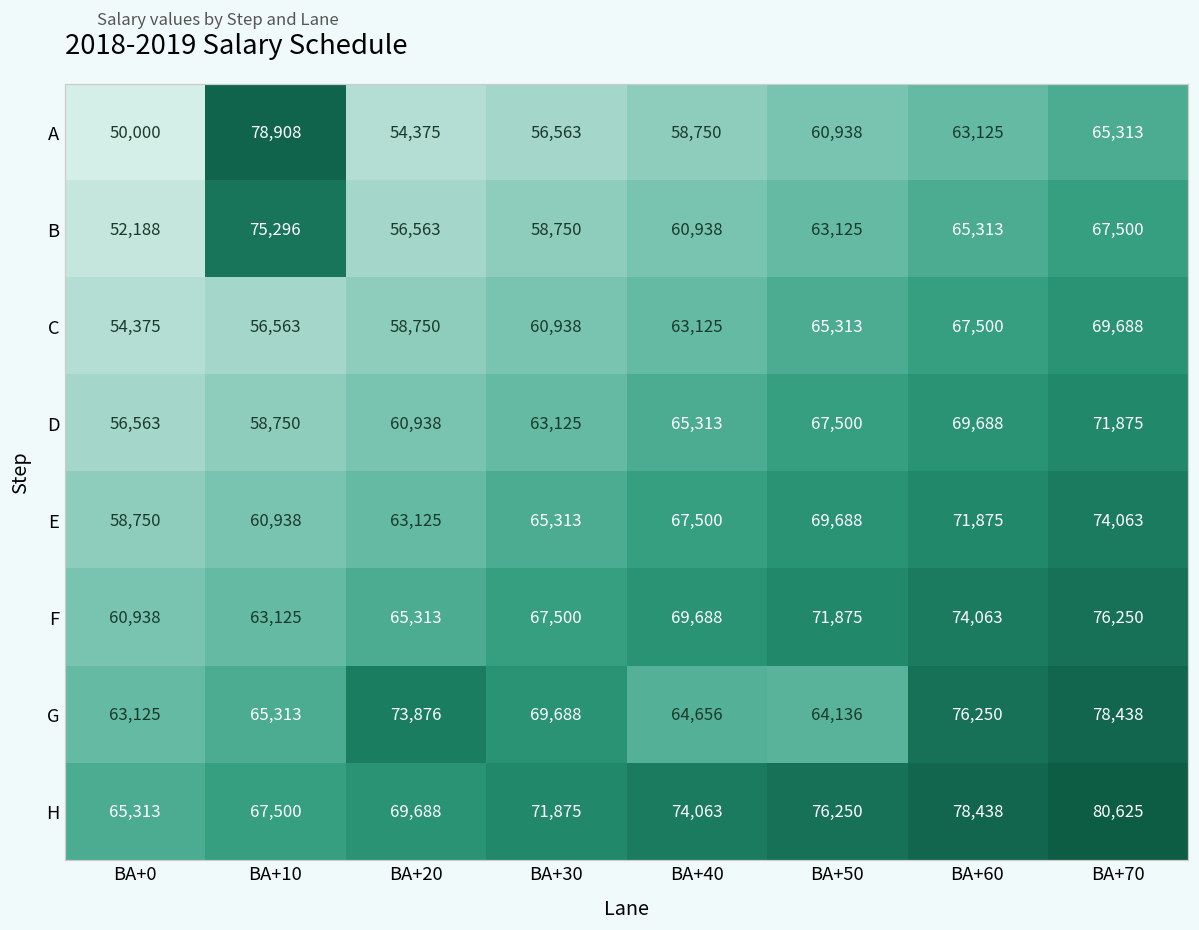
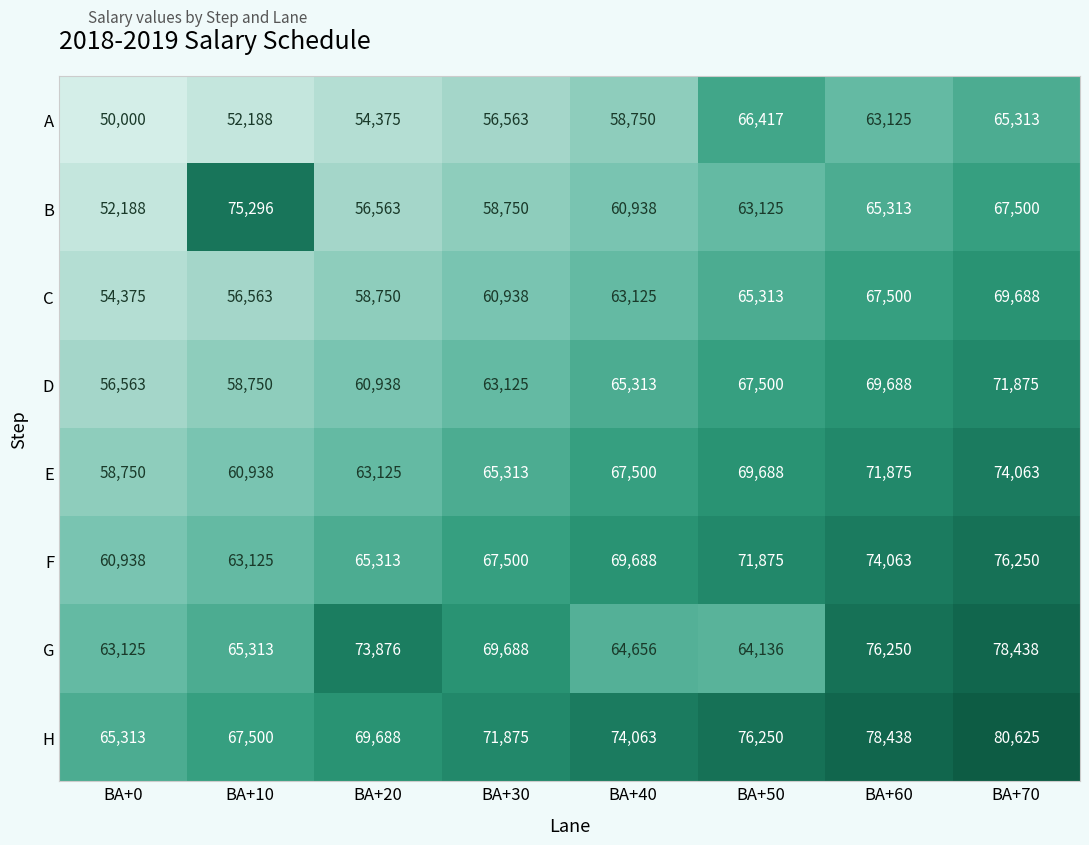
A, BA+10: 78,908 -> 52,188
A, BA+50: 60,938 -> 66,417
